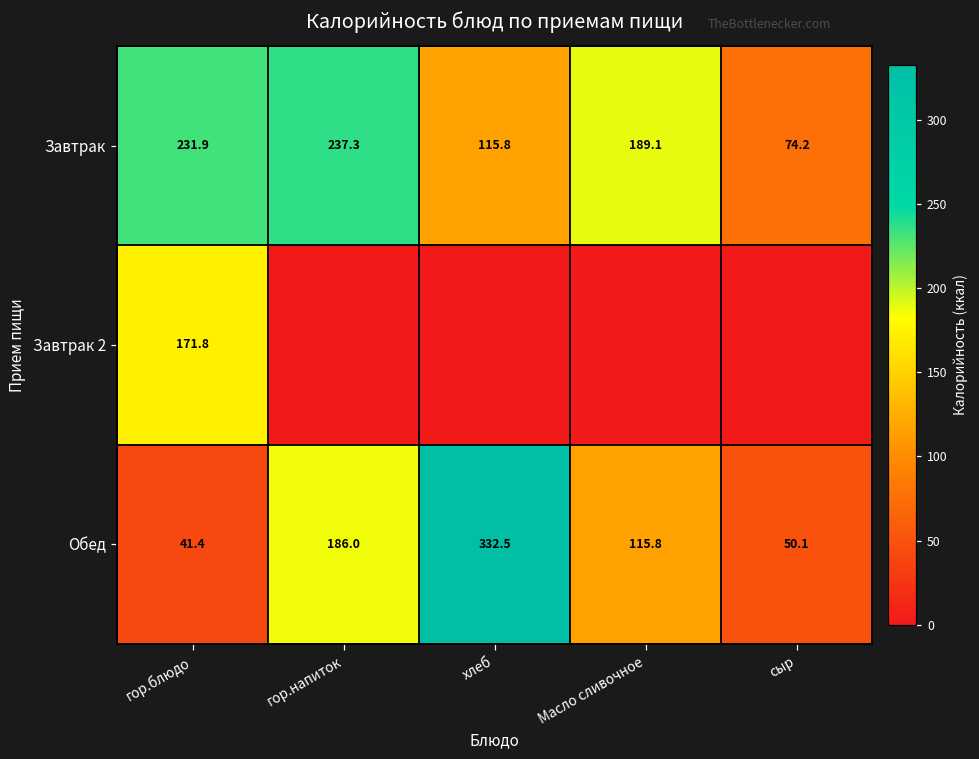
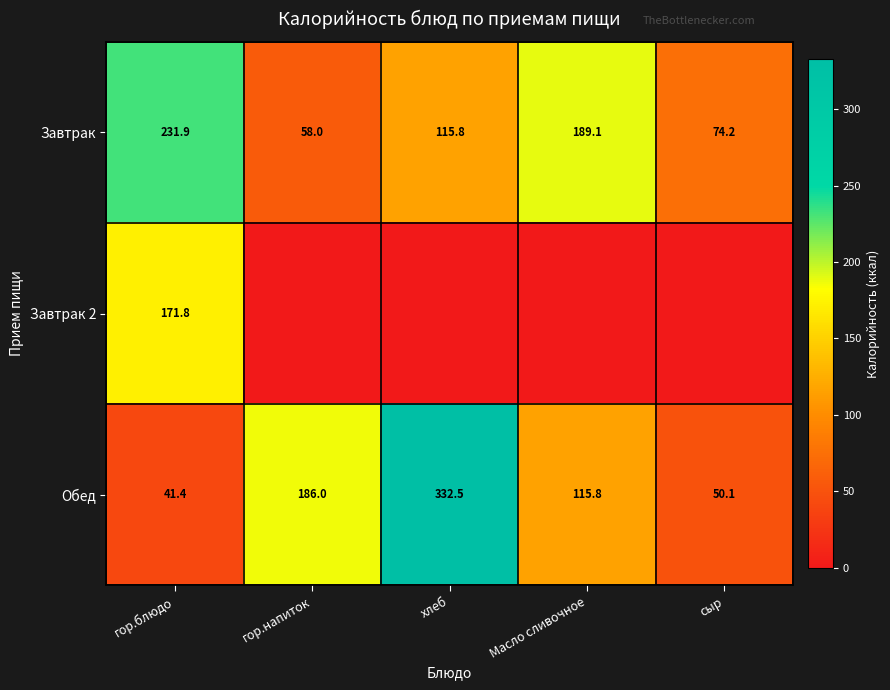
Завтрак, гор.напиток: 237.3 -> 58.0
